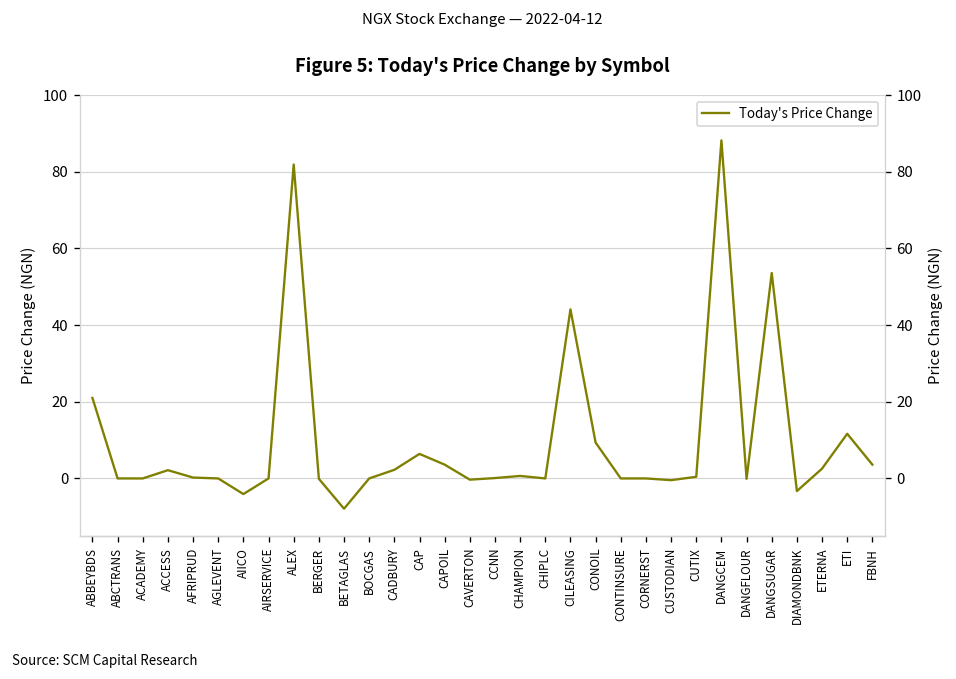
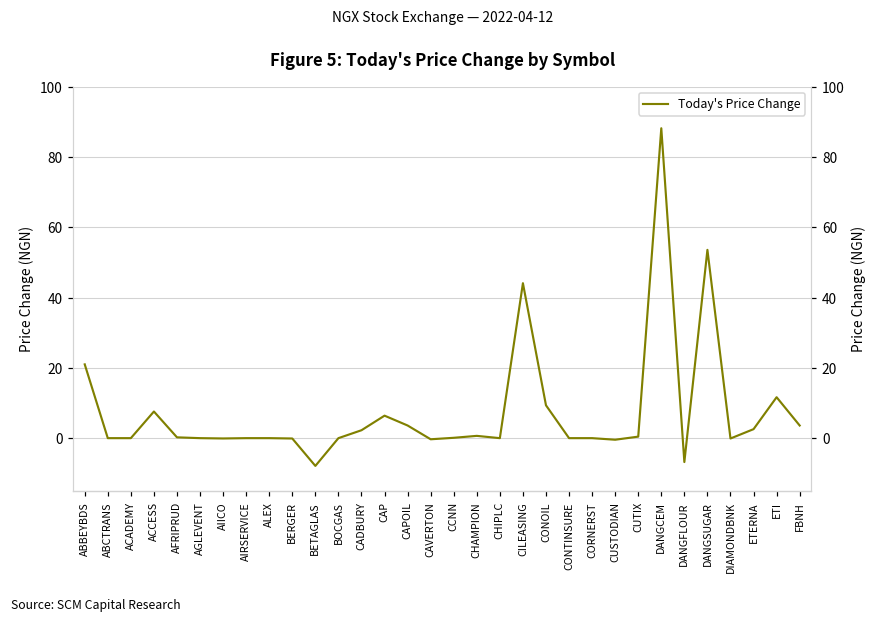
ACCESS: 2 -> 8
AIICO: -4 -> 0
ALEX: 82 -> 0
DANGFLOUR: 0 -> -7
DIAMONDBNK: -3 -> 0
